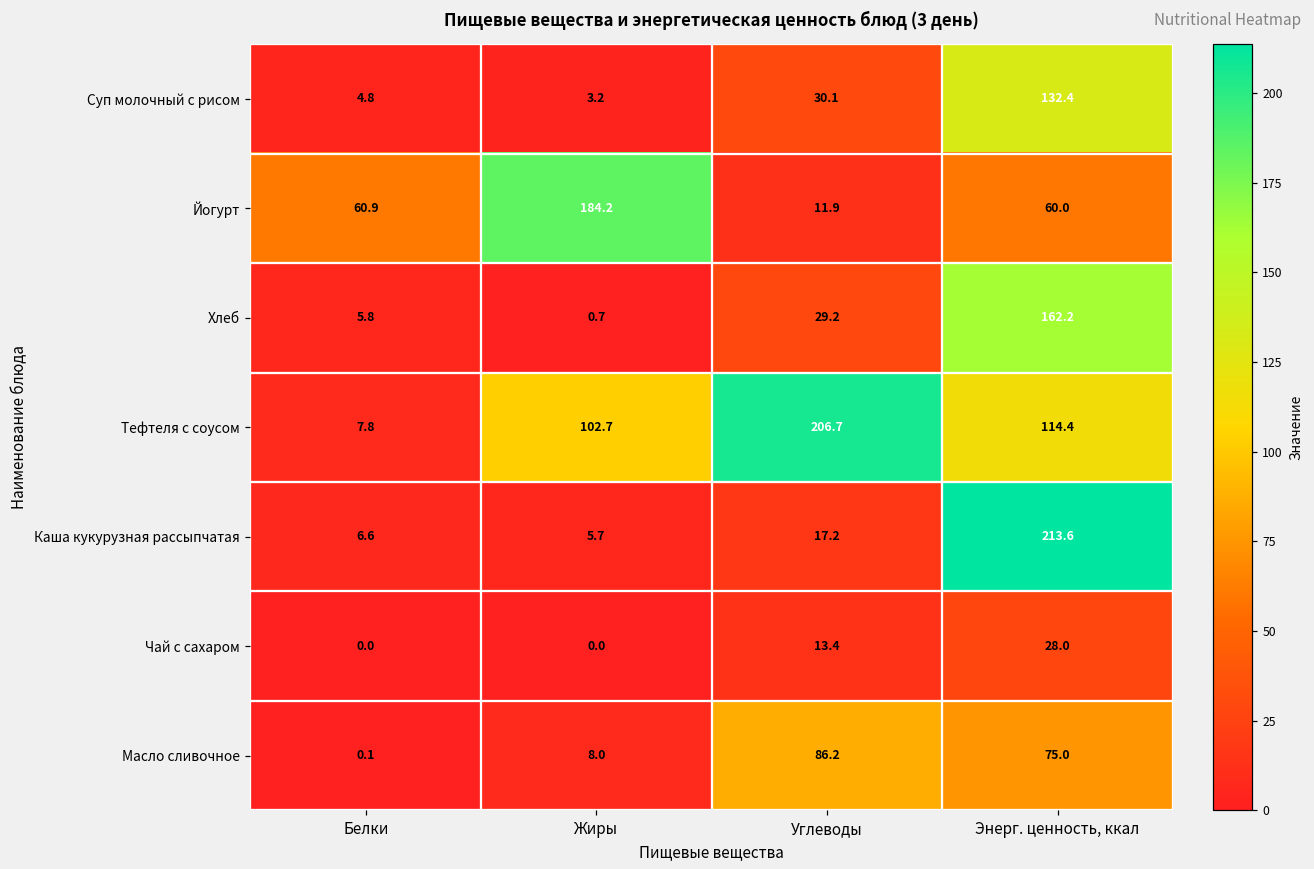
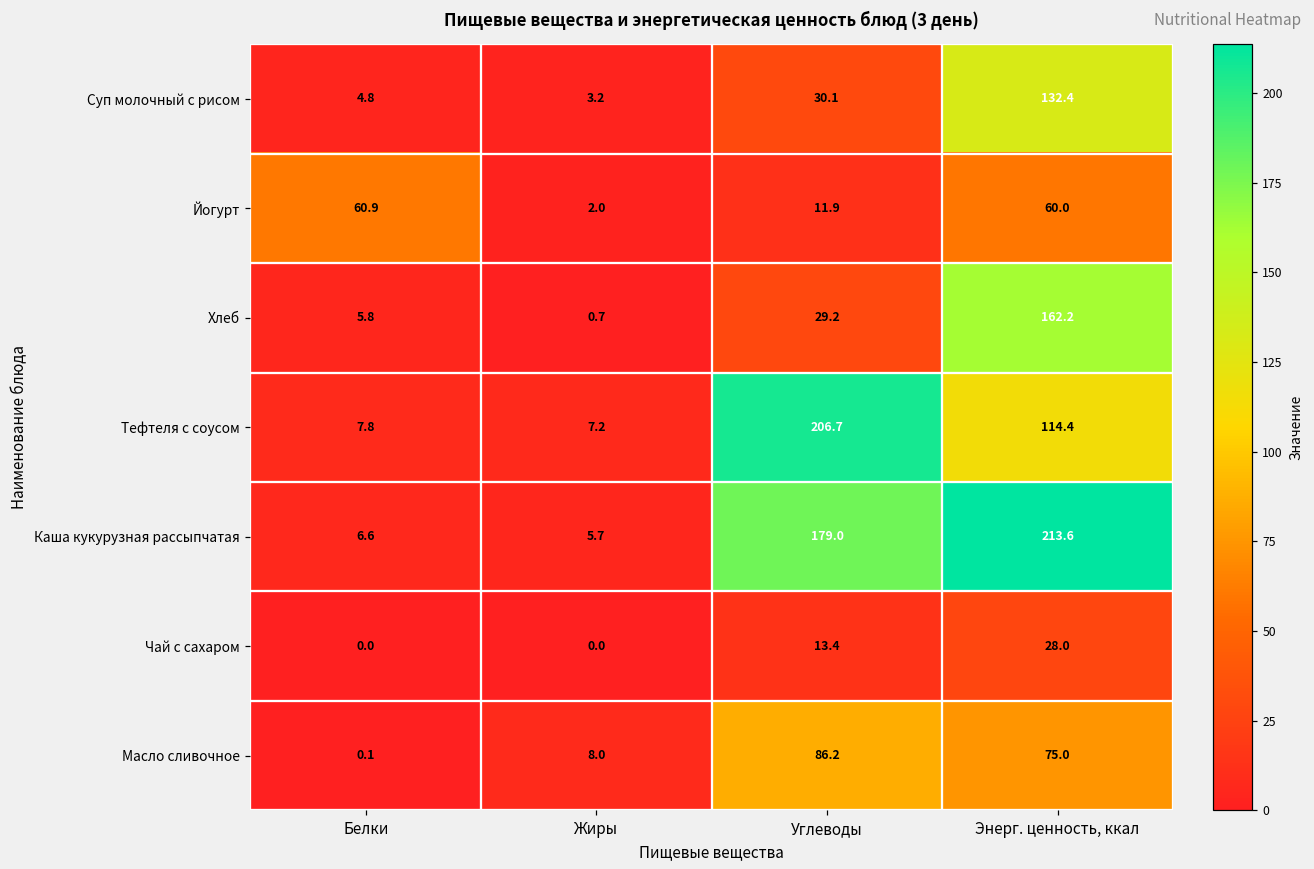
Йогурт, Жиры: 184.2 -> 2.0
Тефтеля с соусом, Жиры: 102.7 -> 7.2
Каша кукурузная рассыпчатая, Углеводы: 17.2 -> 179.0
